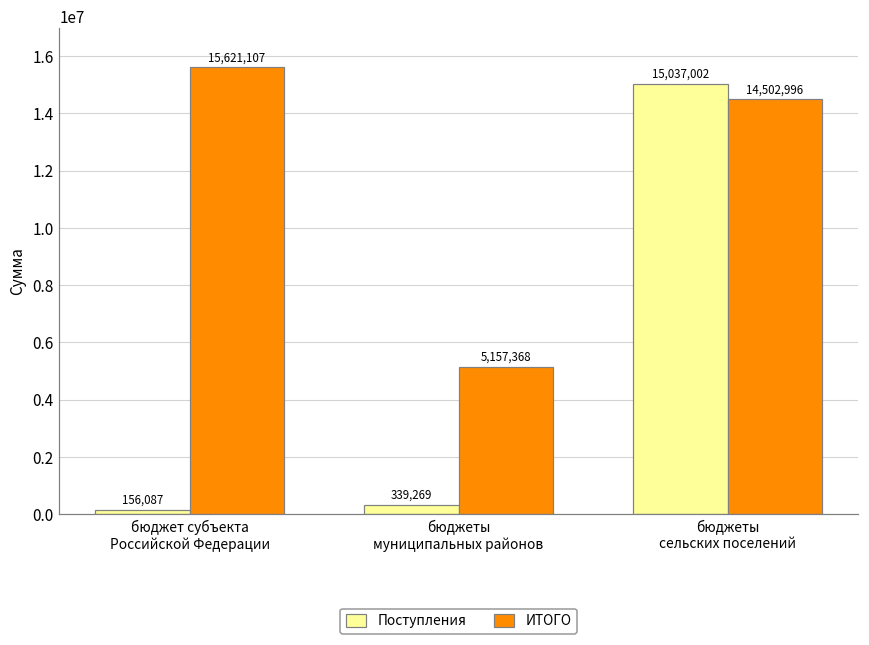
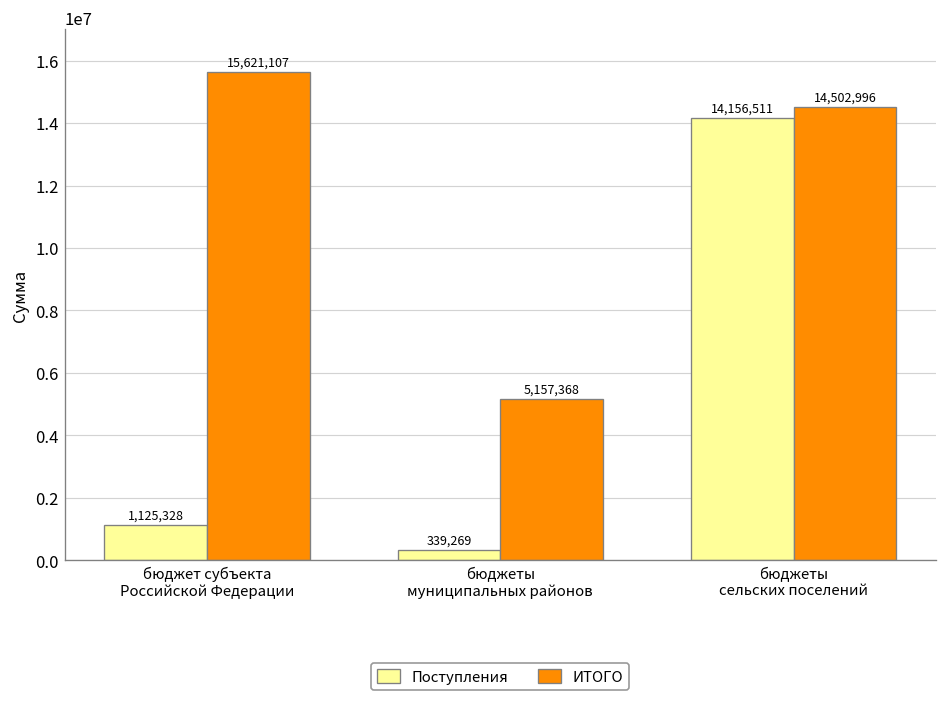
Поступления, бюджет субъекта Российской Федерации: 156,087 -> 1,125,328
Поступления, бюджеты сельских поселений: 15,037,002 -> 14,156,511
